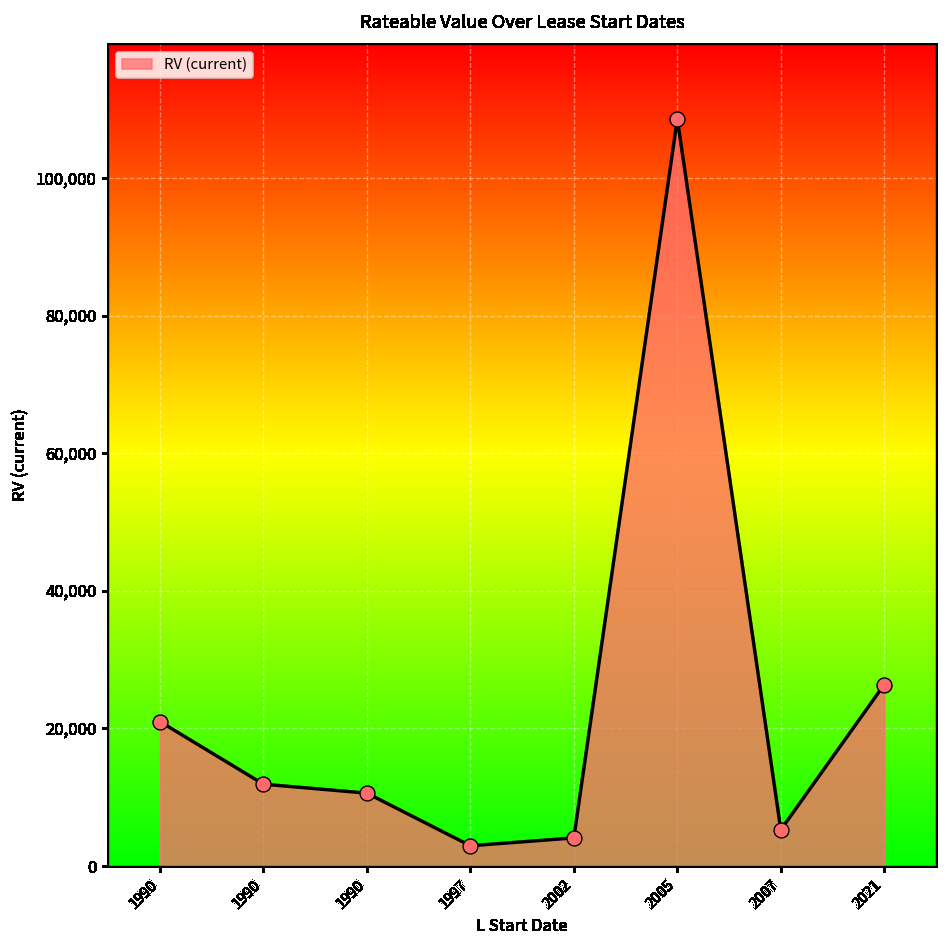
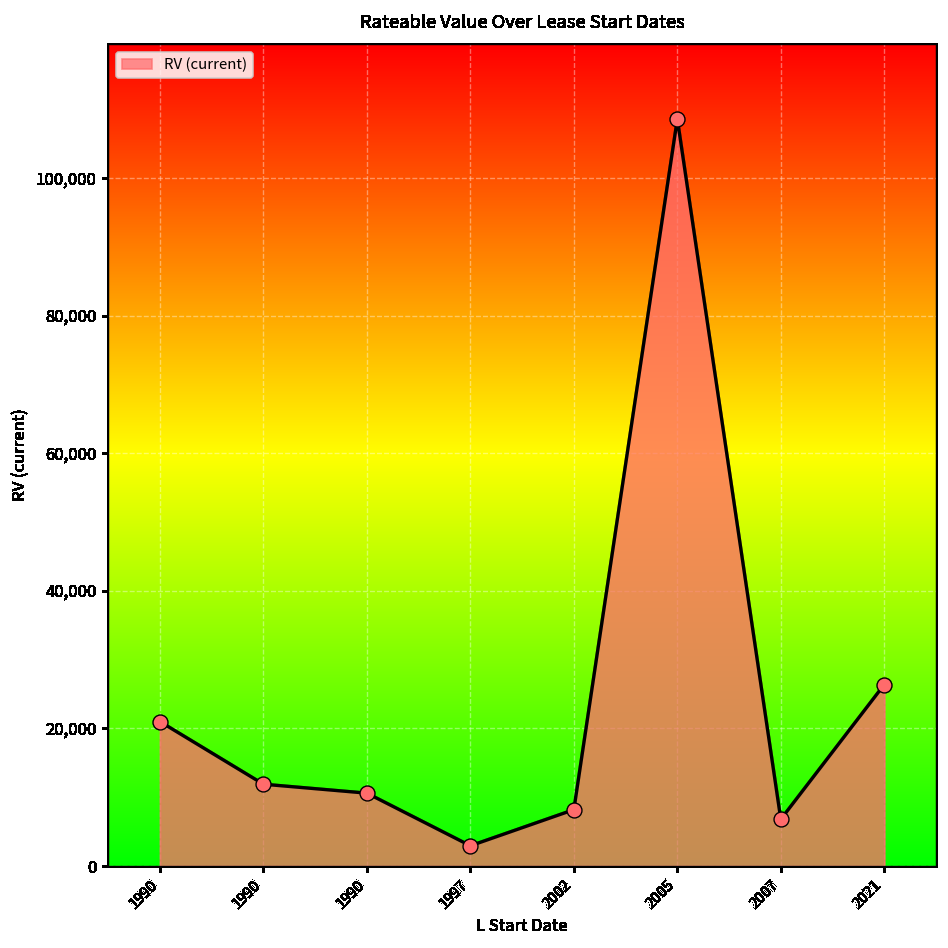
2002: 4,000 -> 8,000
2007: 5,000 -> 7,000
